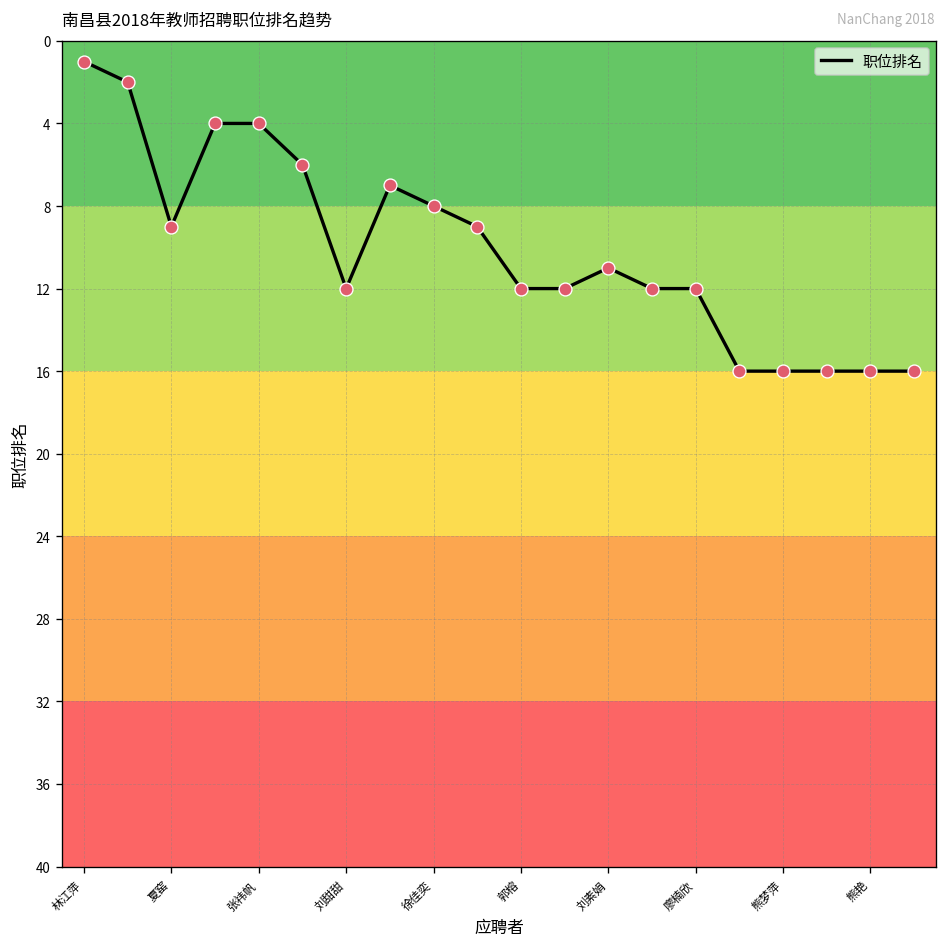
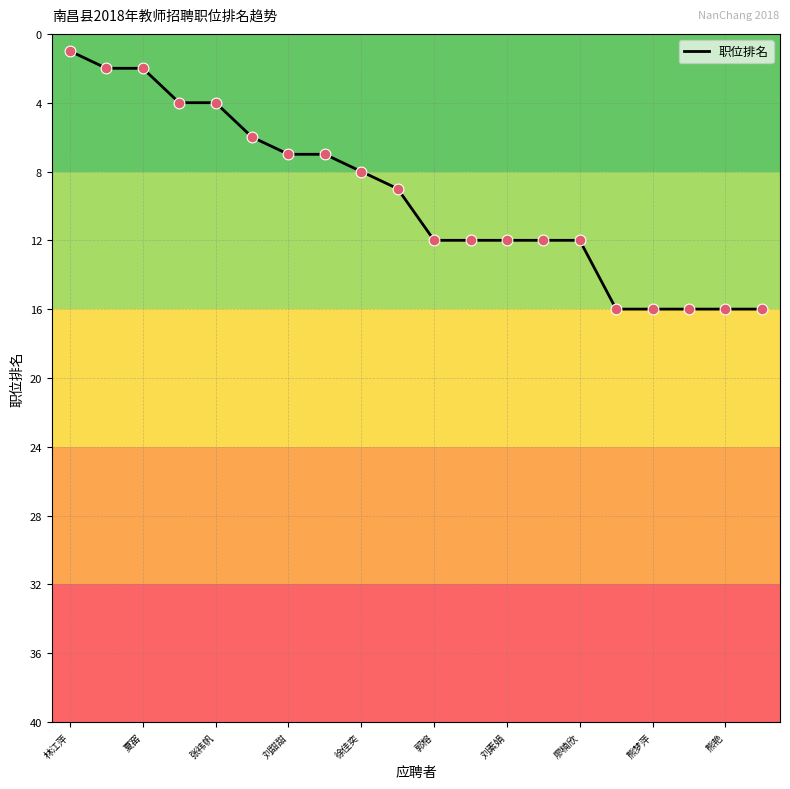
夏窑: 9 -> 2
刘甜甜: 12 -> 7
刘素娟: 11 -> 12
